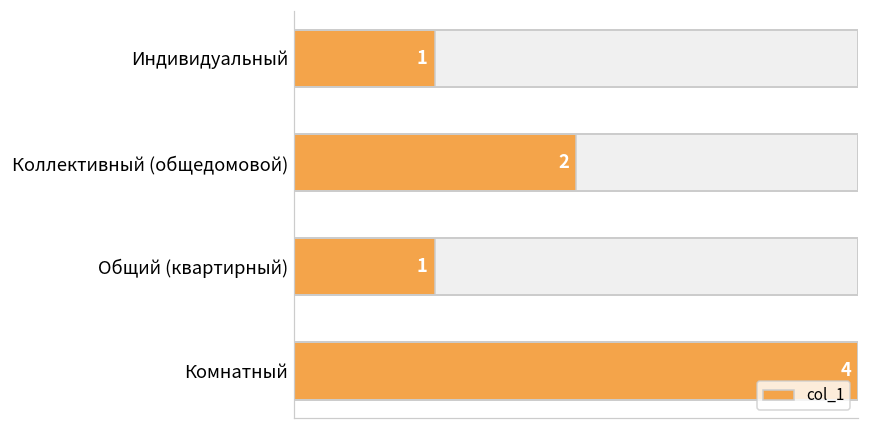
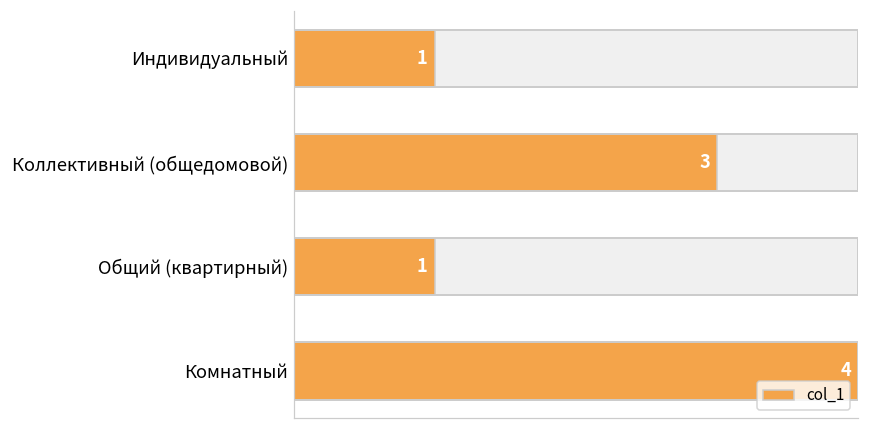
col_1, Коллективный (общедомовой): 2 -> 3
